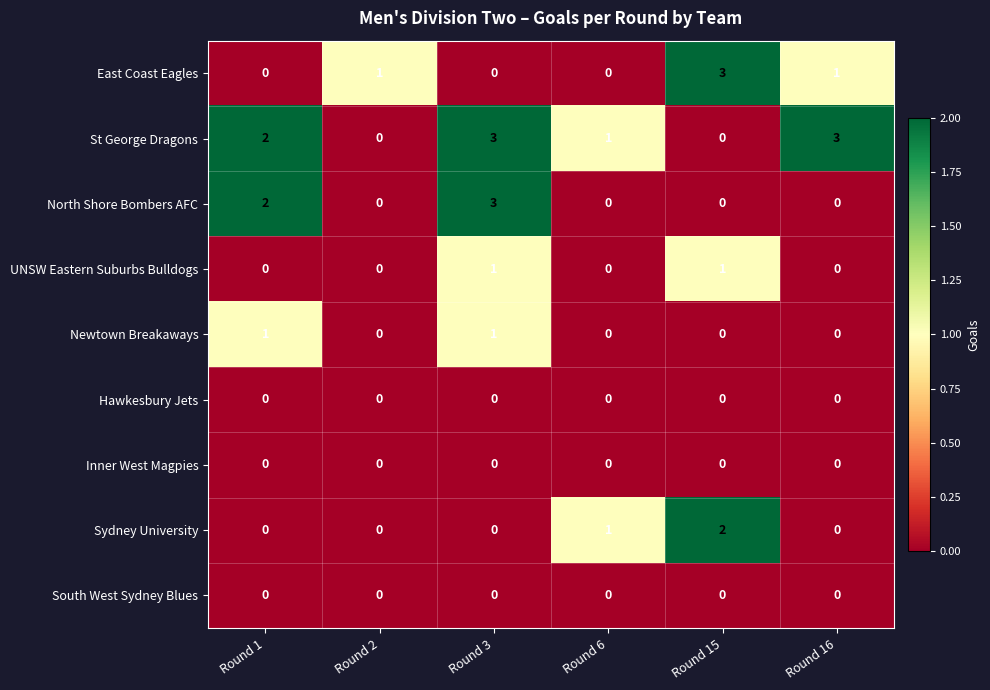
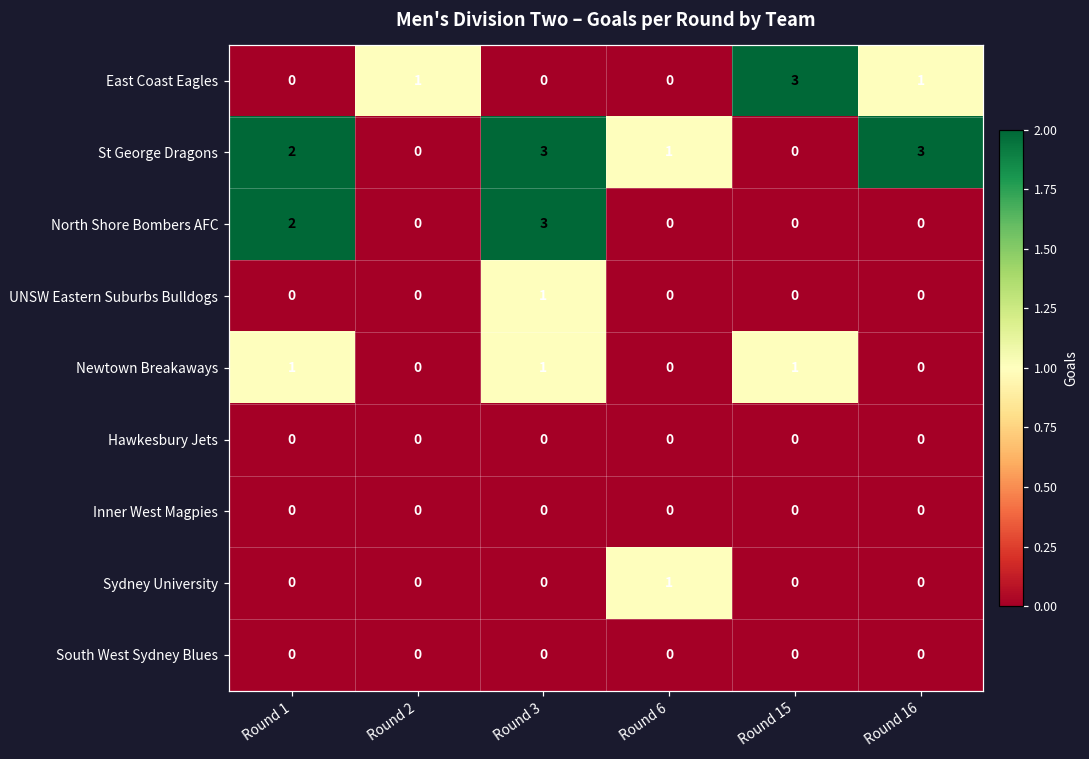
UNSW Eastern Suburbs Bulldogs, Round 15: 1 -> 0
Newtown Breakaways, Round 15: 0 -> 1
Sydney University, Round 15: 2 -> 0
